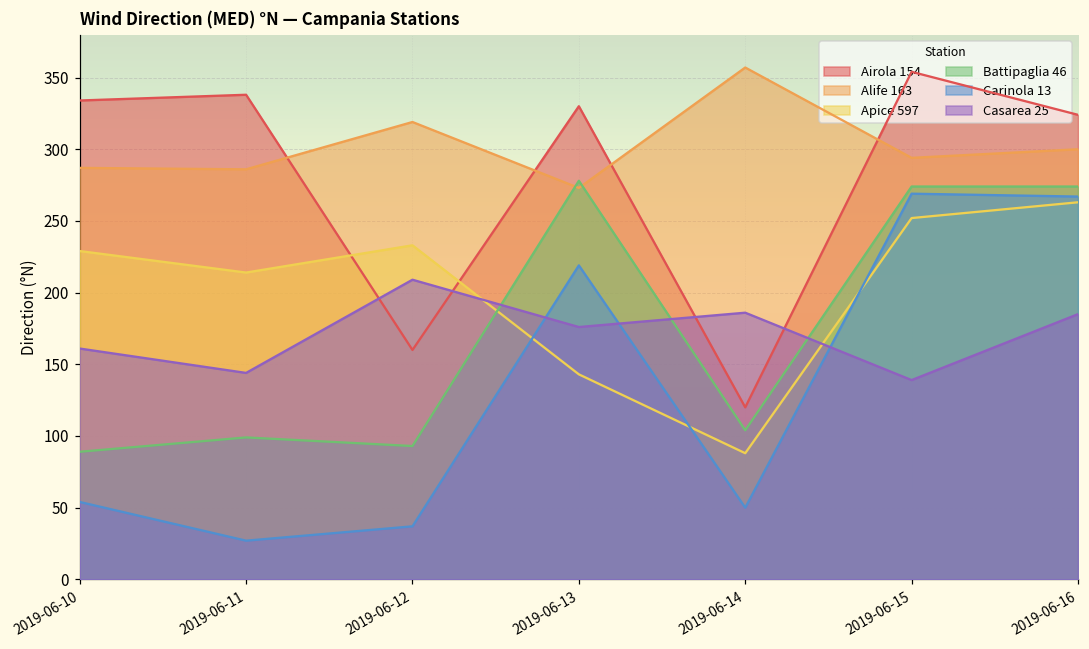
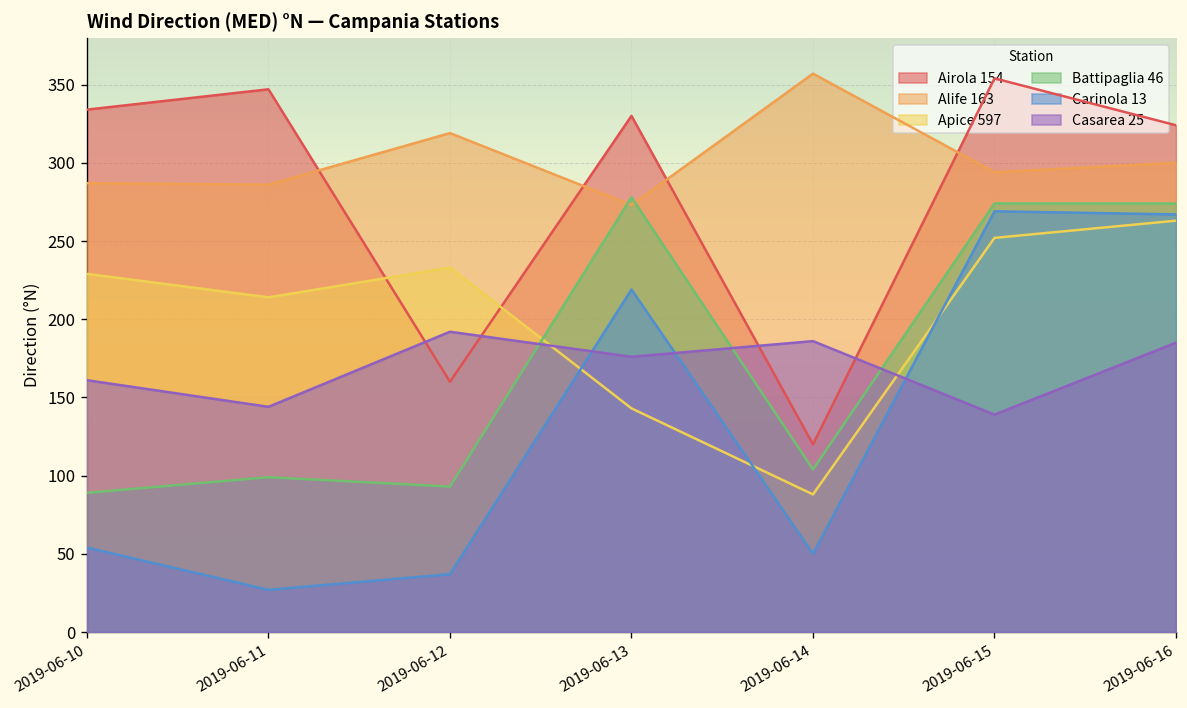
Airola 154, 2019-06-11: 338 -> 347
Casarea 25, 2019-06-12: 209 -> 192
